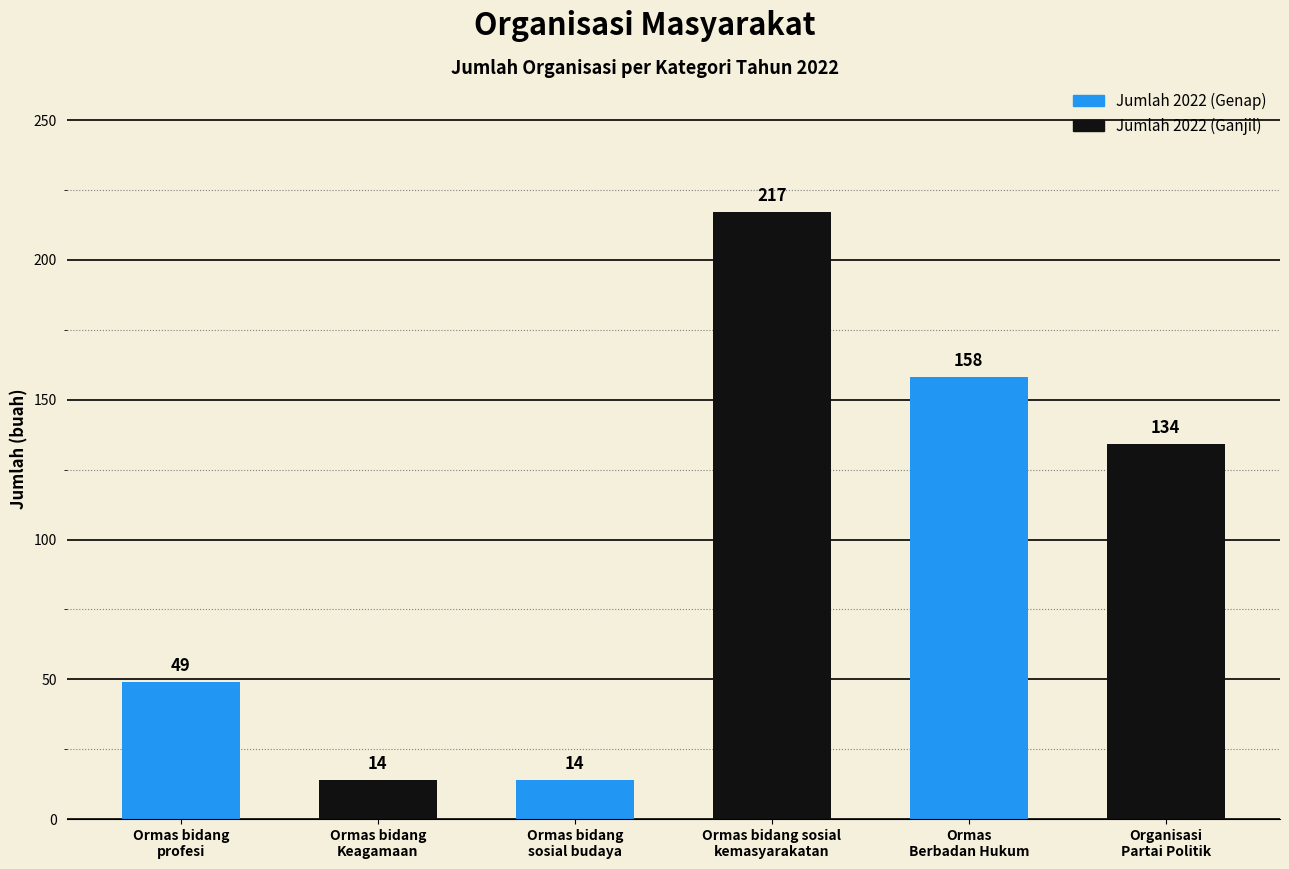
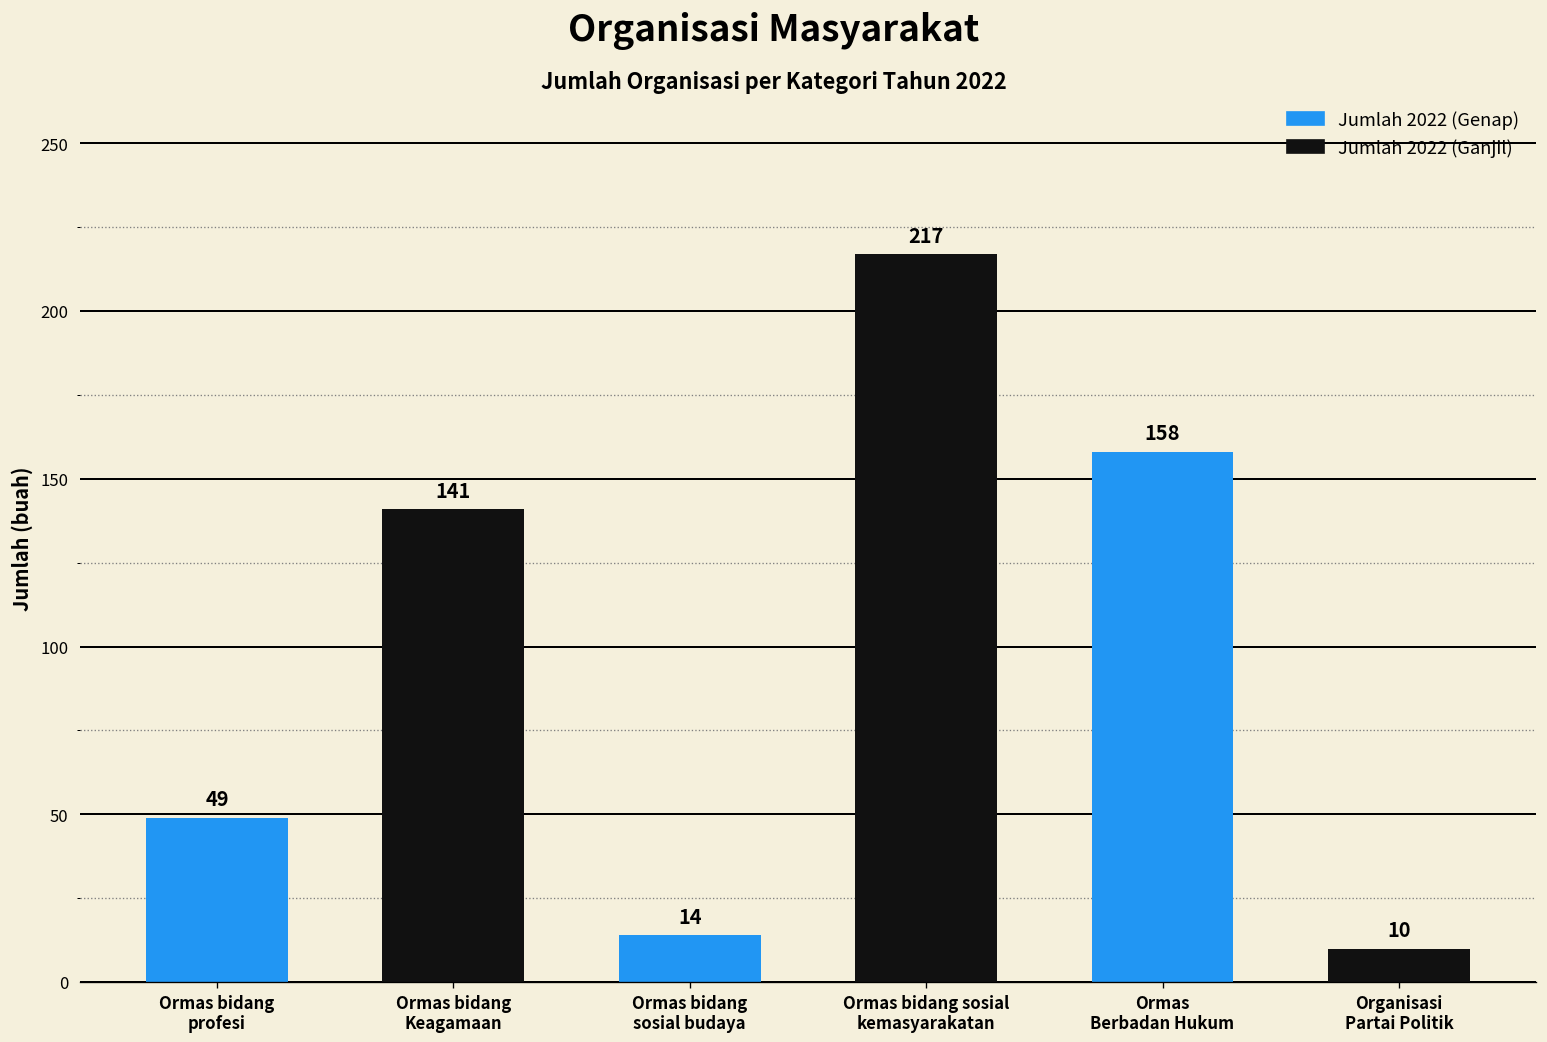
Ormas bidang Keagamaan: 14 -> 141
Organisasi Partai Politik: 134 -> 10
